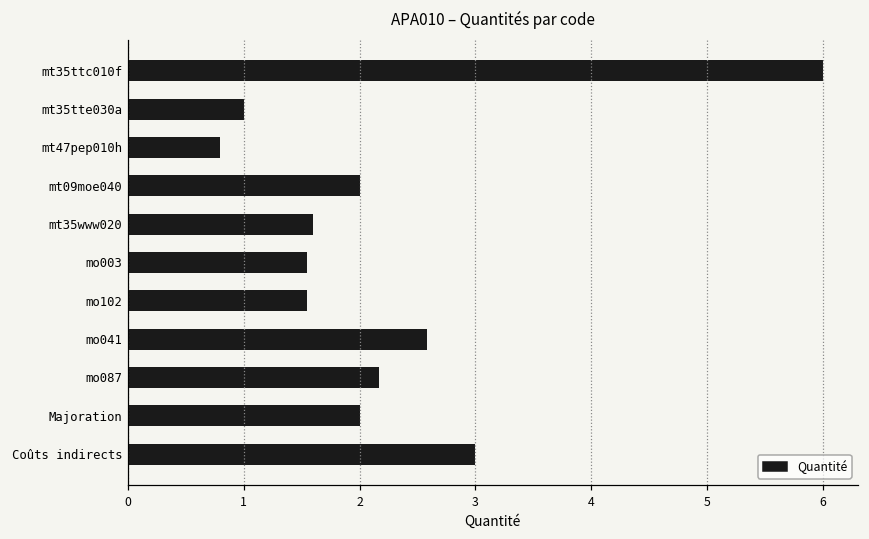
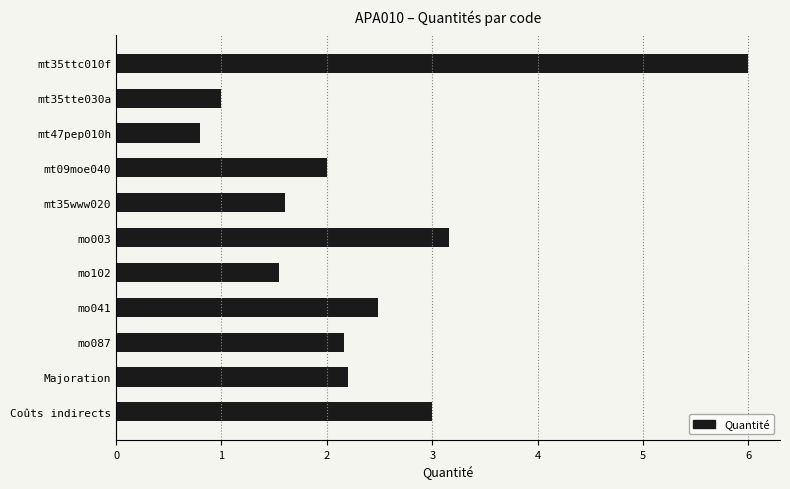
mo003: 1.55 -> 3.16
mo041: 2.58 -> 2.49
Majoration: 2.0 -> 2.2
